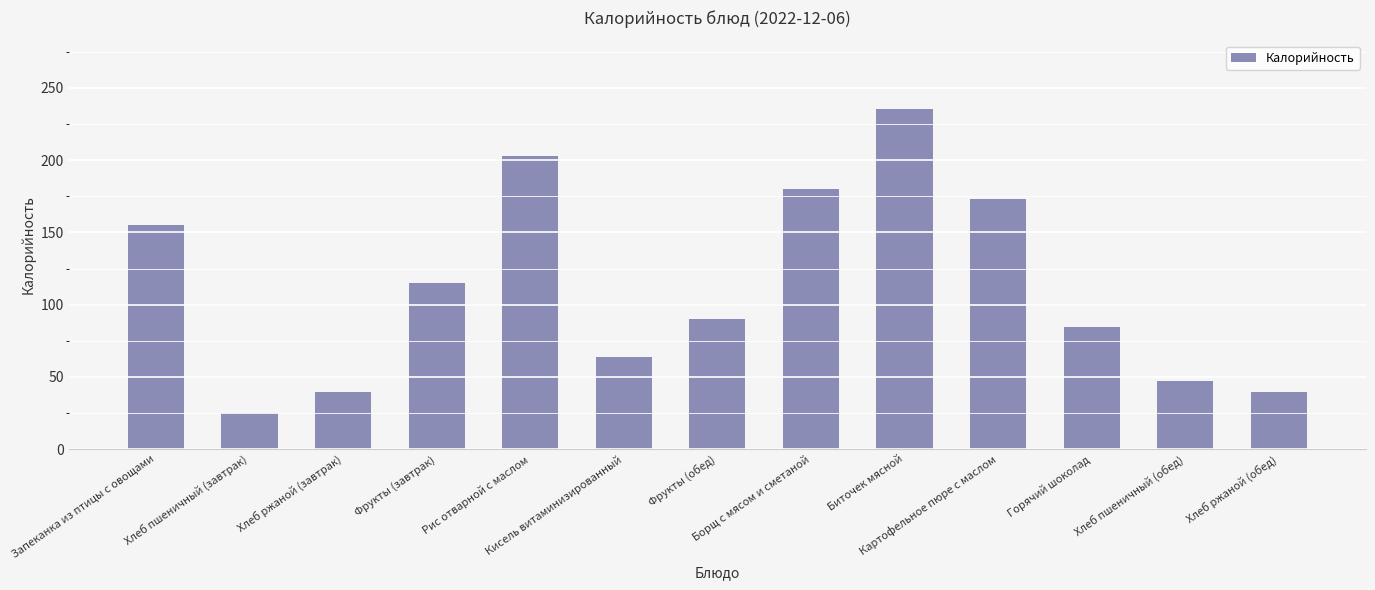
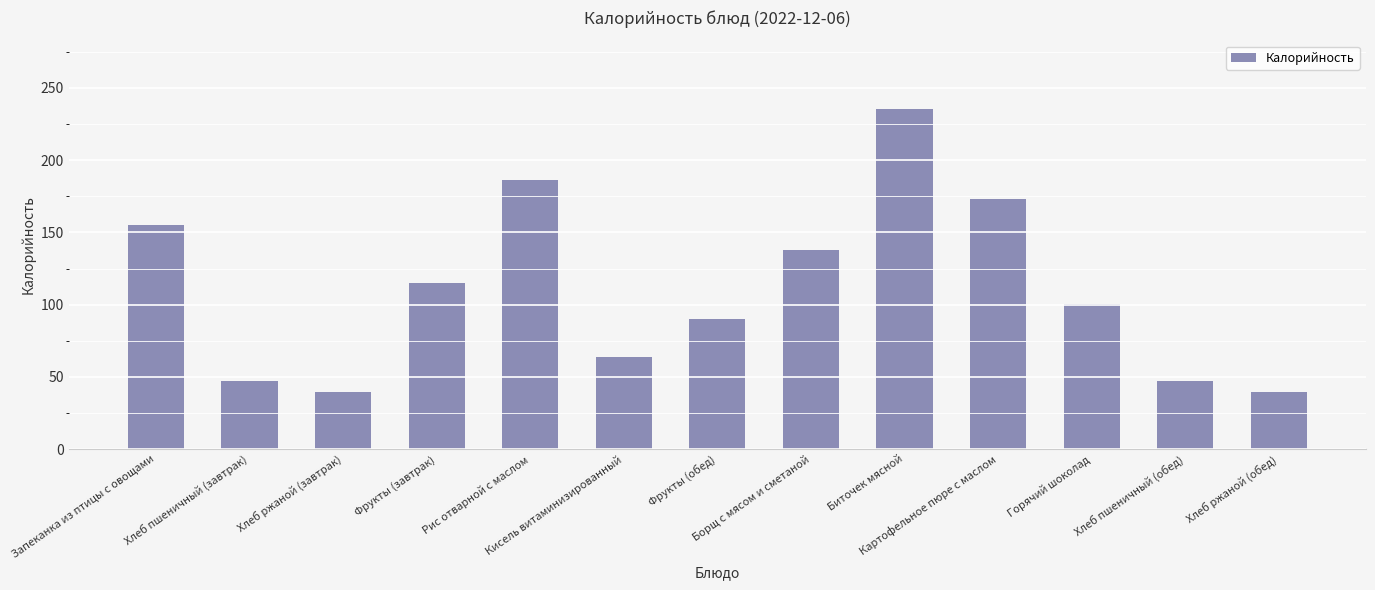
Хлеб пшеничный (завтрак): 25 -> 47
Рис отварной с маслом: 203 -> 186
Борщ с мясом и сметаной: 180 -> 138
Горячий шоколад: 85 -> 100
